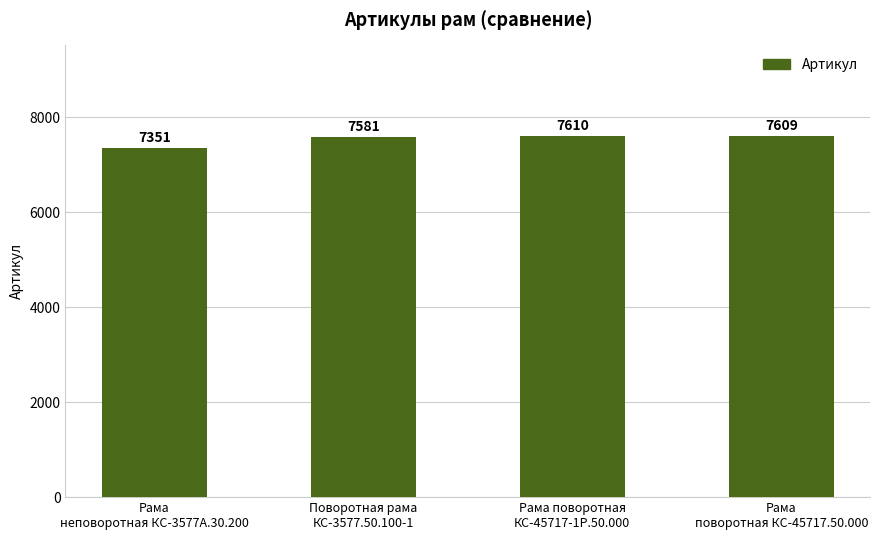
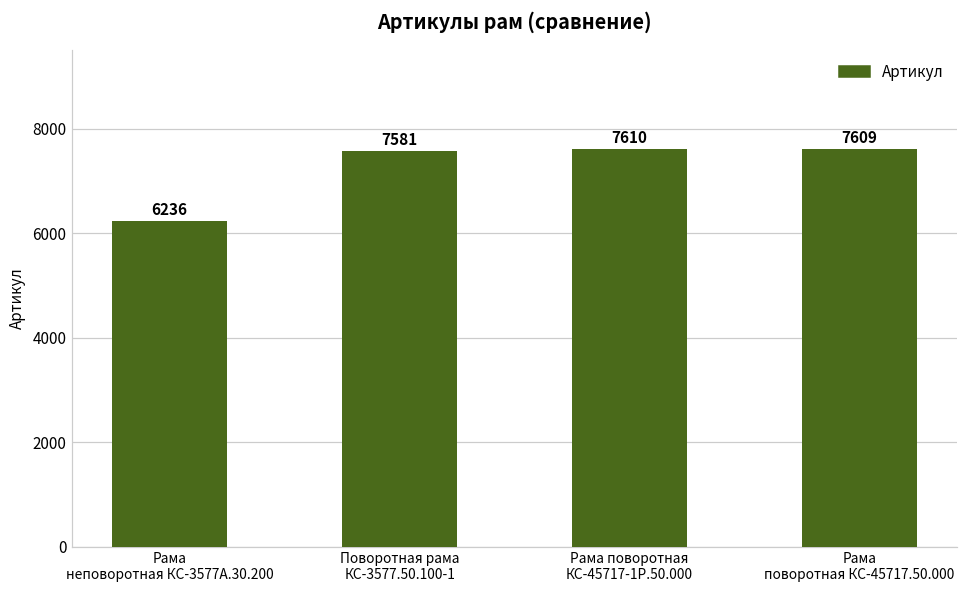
Рама неповоротная КС-3577А.30.200: 7351 -> 6236
